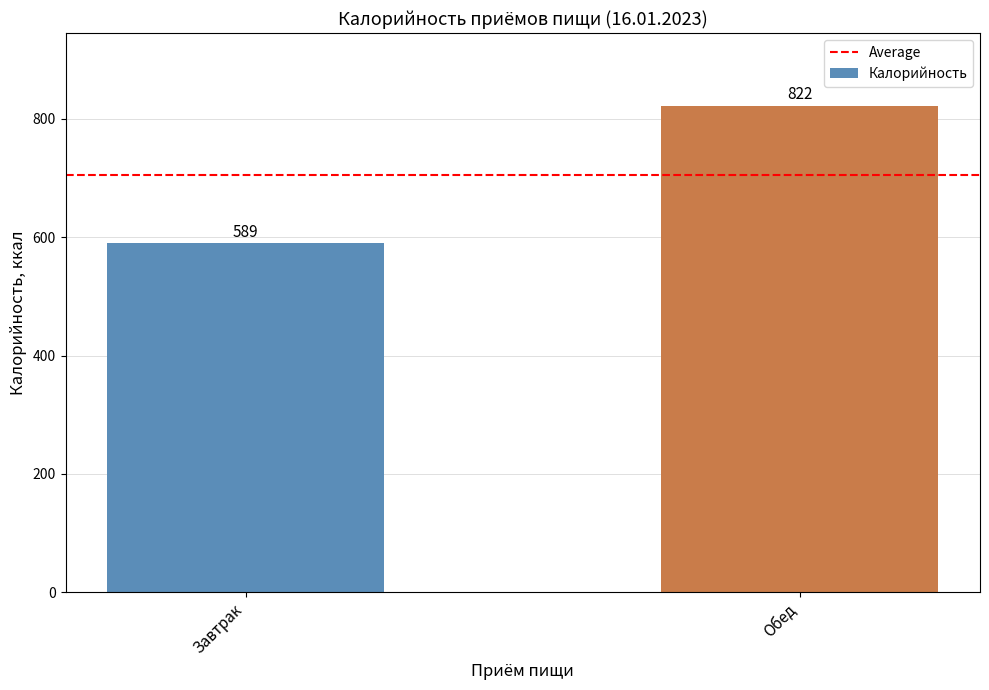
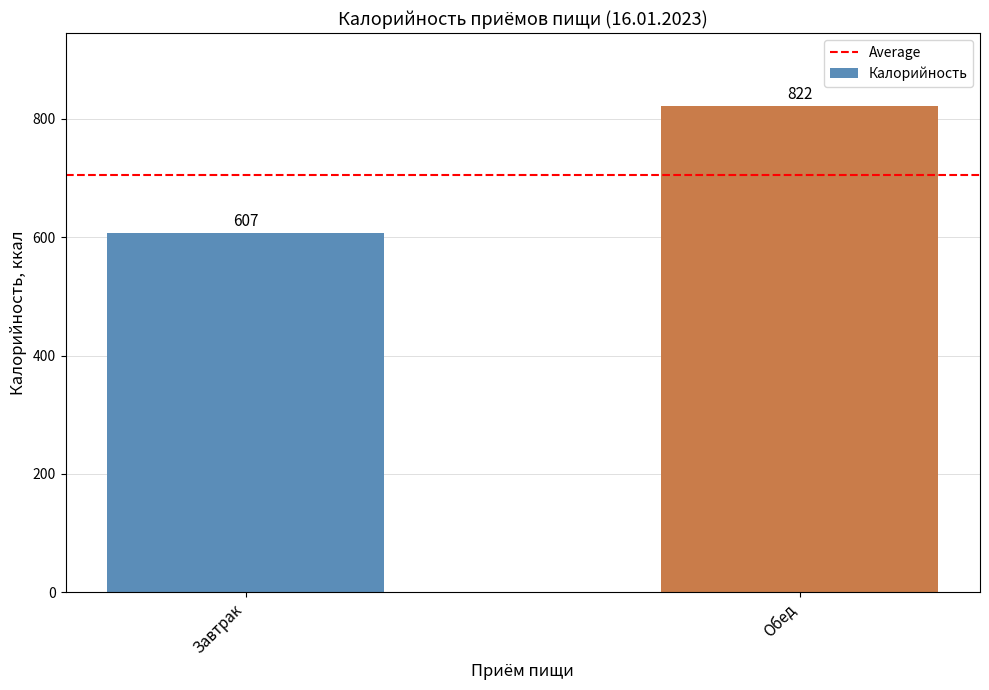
Завтрак: 589 -> 607
